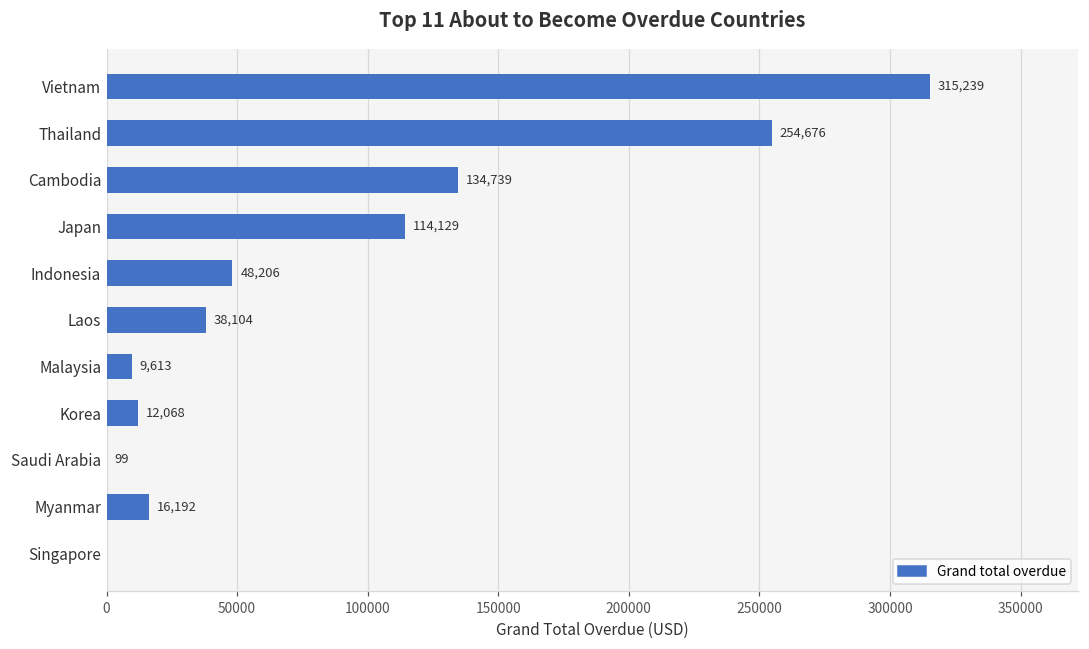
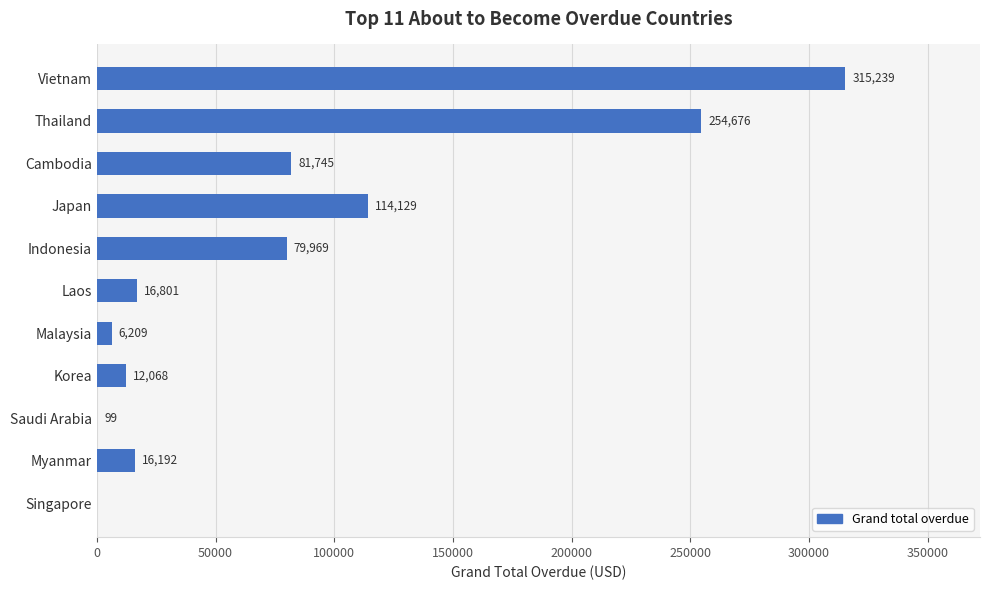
Cambodia: 134,739 -> 81,745
Indonesia: 48,206 -> 79,969
Laos: 38,104 -> 16,801
Malaysia: 9,613 -> 6,209
